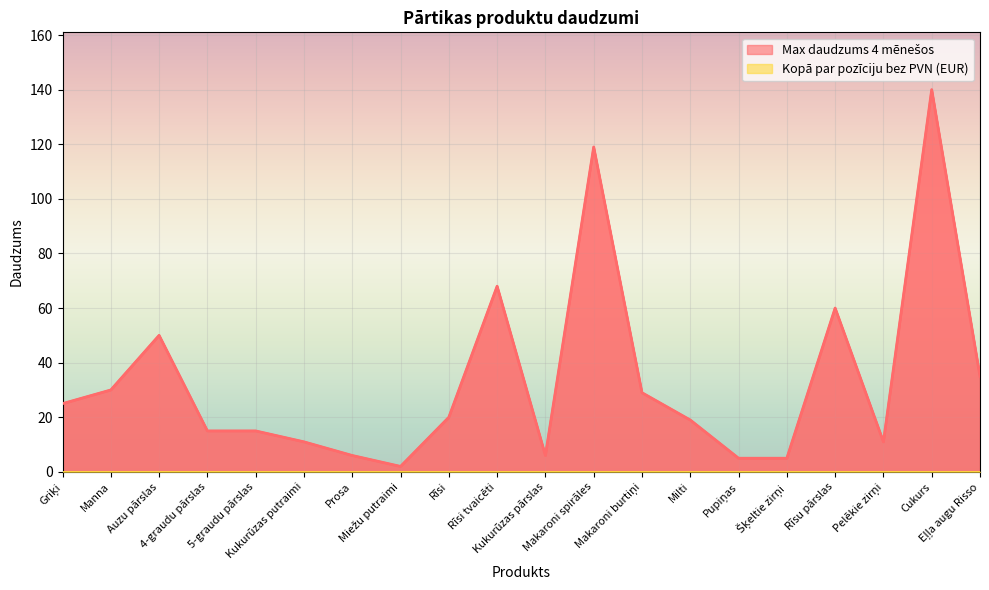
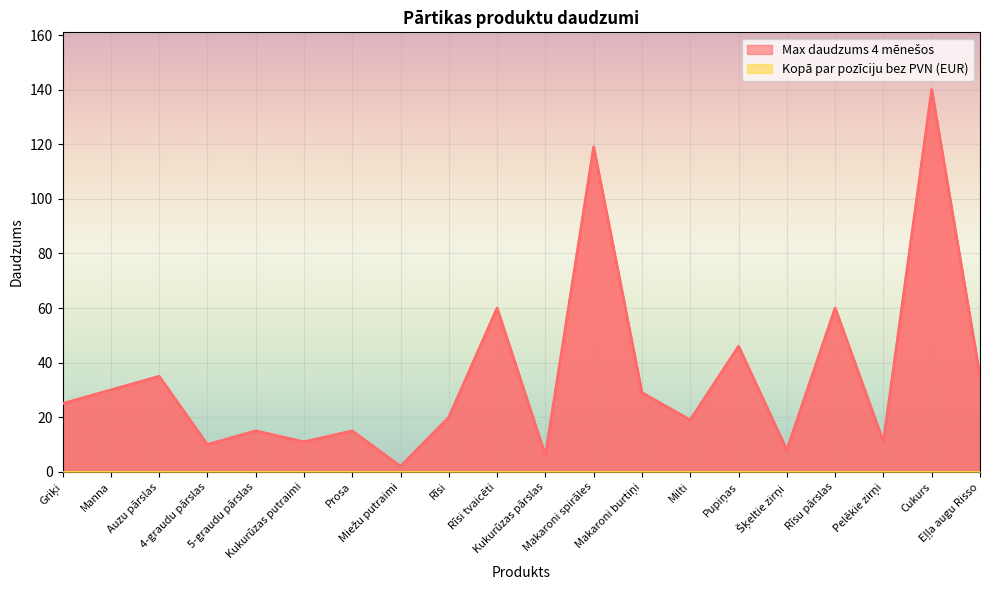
Max daudzums 4 mēnešos, Auzu pārslas: 50 -> 35
Max daudzums 4 mēnešos, 4-graudu pārslas: 15 -> 10
Max daudzums 4 mēnešos, Prosa: 6 -> 15
Max daudzums 4 mēnešos, Rīsi tvaicēti: 68 -> 60
Max daudzums 4 mēnešos, Pupiņas: 5 -> 46
Max daudzums 4 mēnešos, Šķeltie zirņi: 5 -> 8
